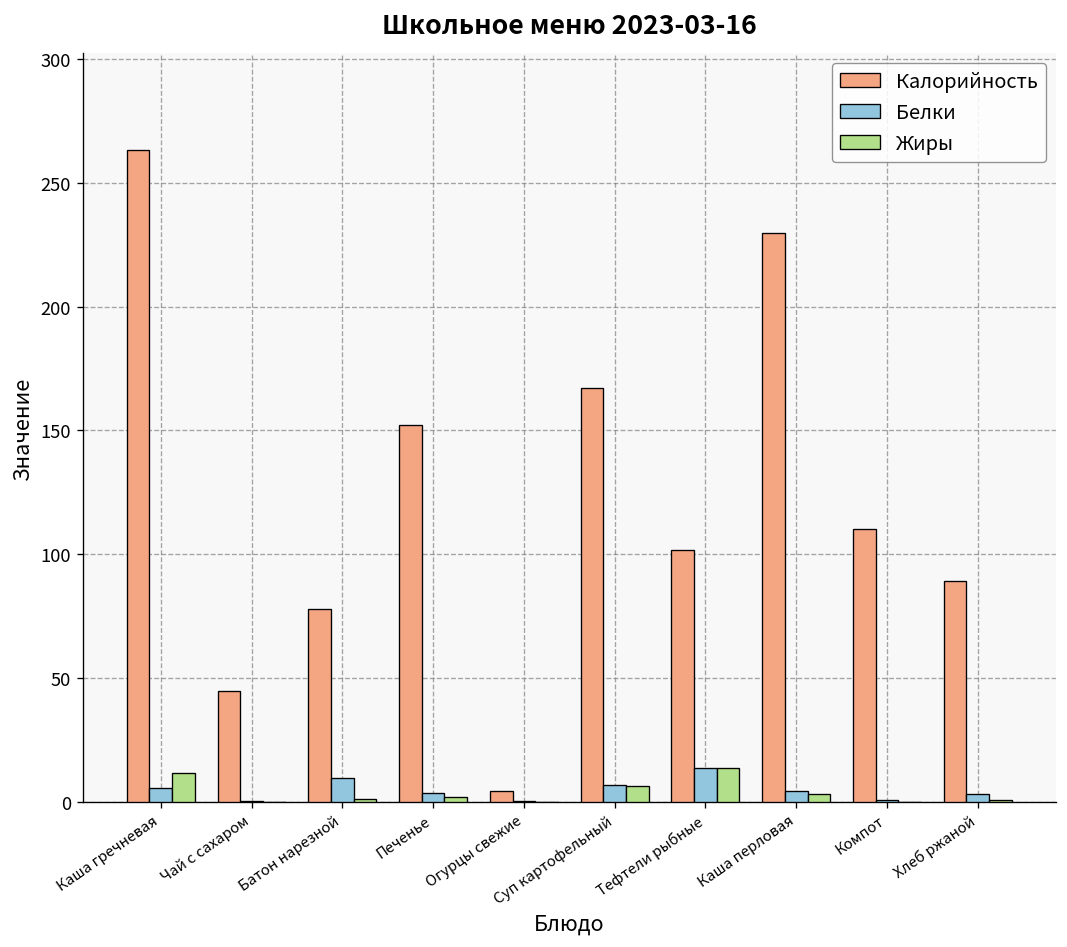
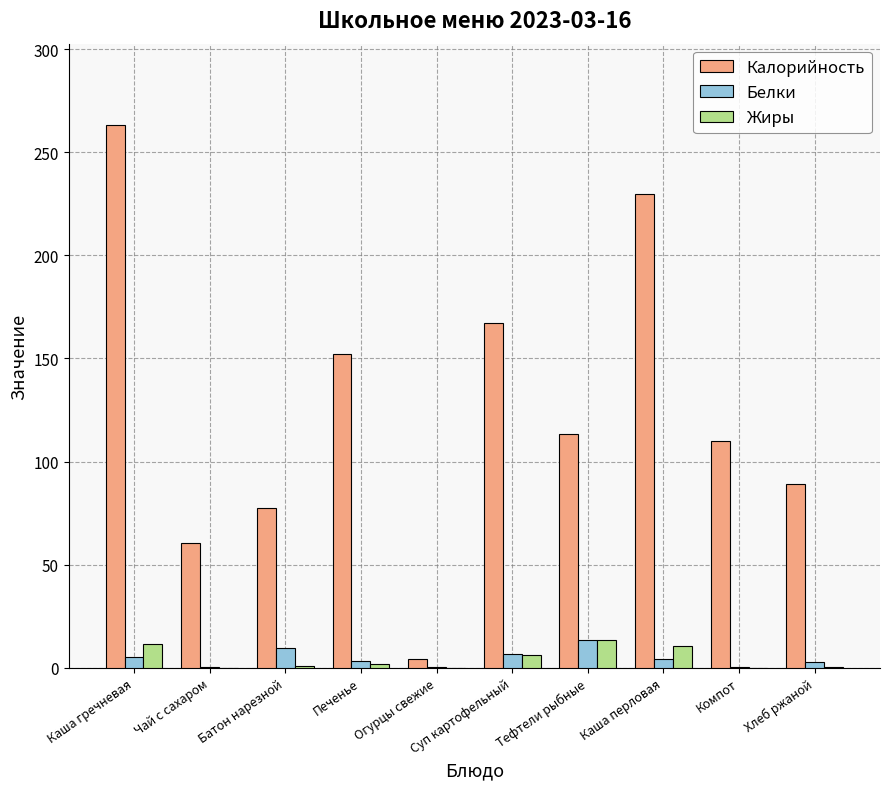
Калорийность, Чай с сахаром: 45 -> 61
Калорийность, Тефтели рыбные: 102 -> 113
Жиры, Каша перловая: 3 -> 10
